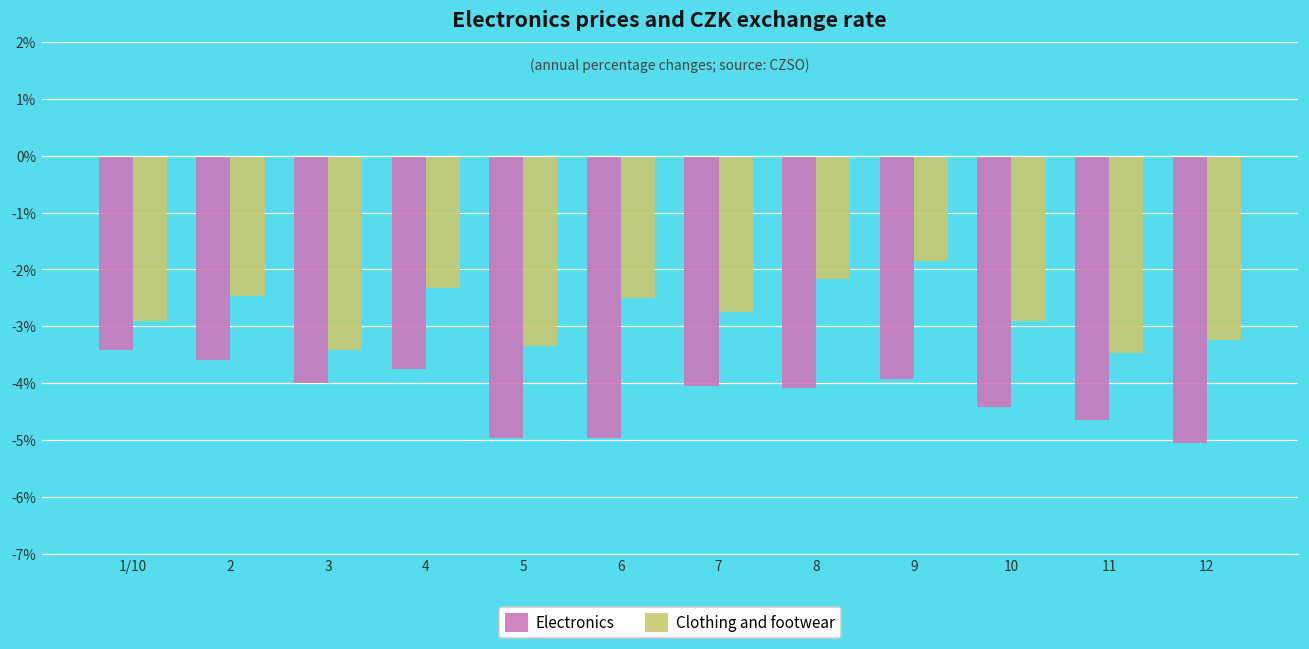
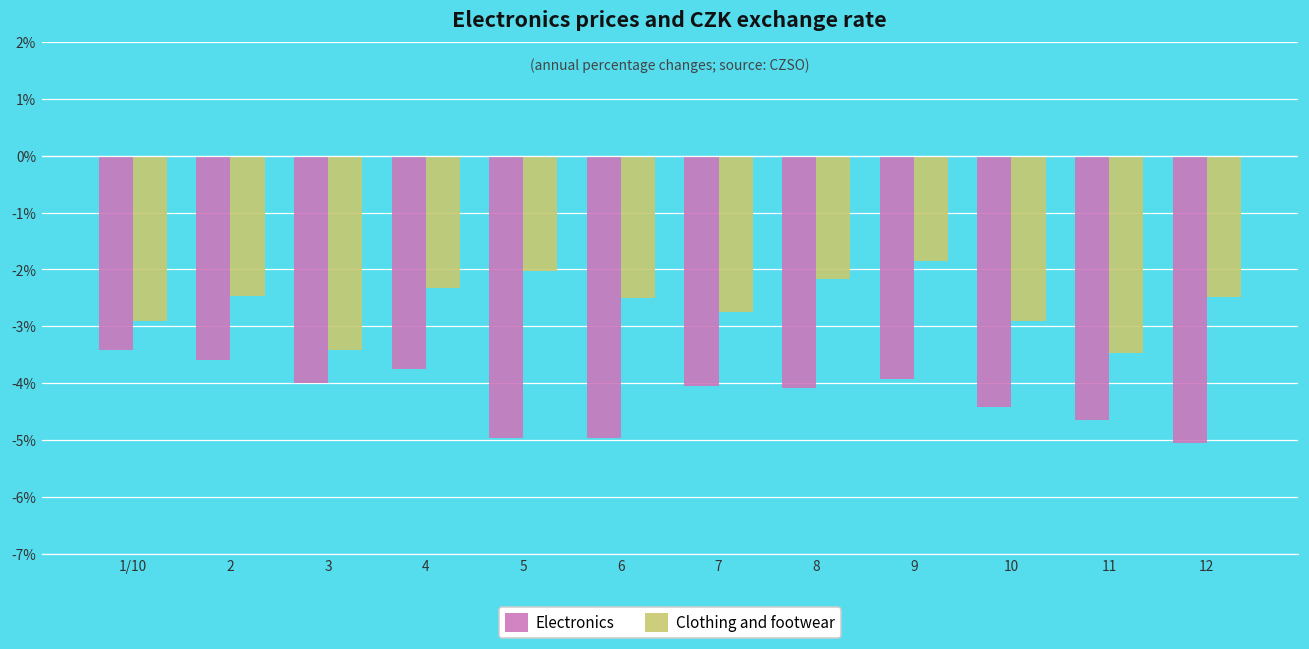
Clothing and footwear, 5: -3.4% -> -2.0%
Clothing and footwear, 12: -3.2% -> -2.5%
